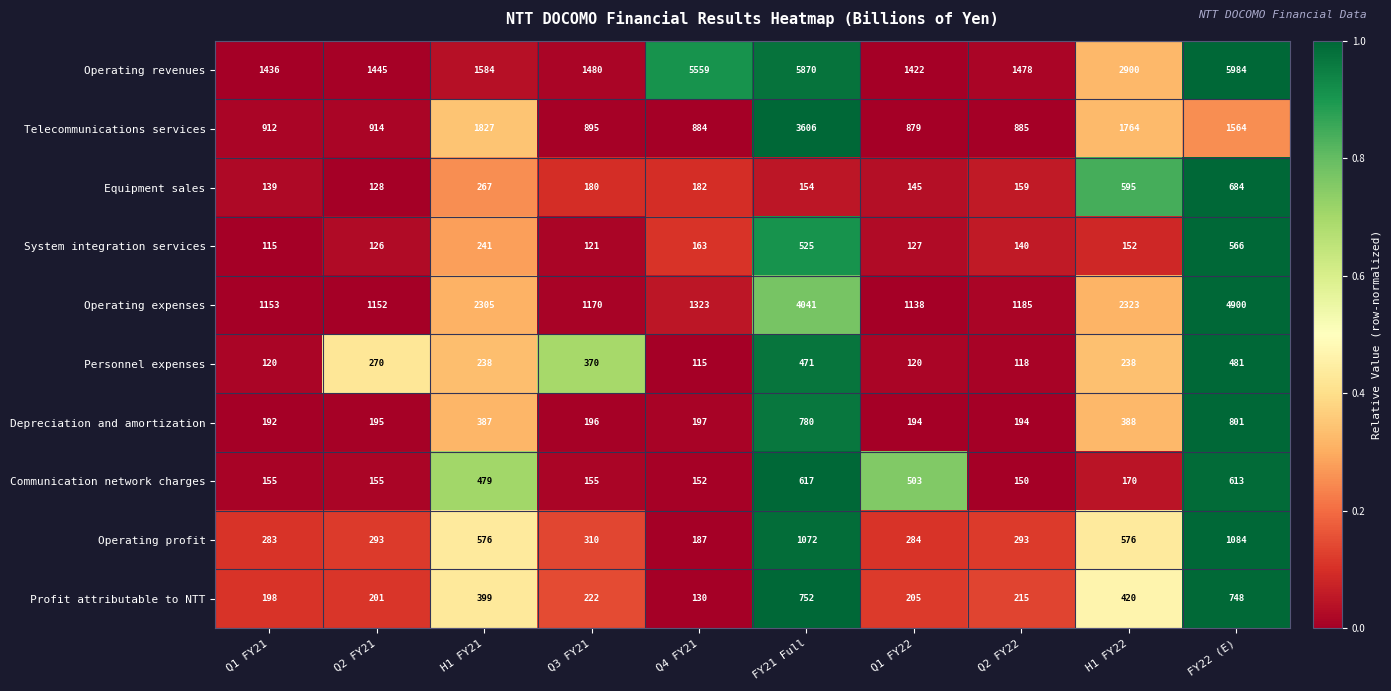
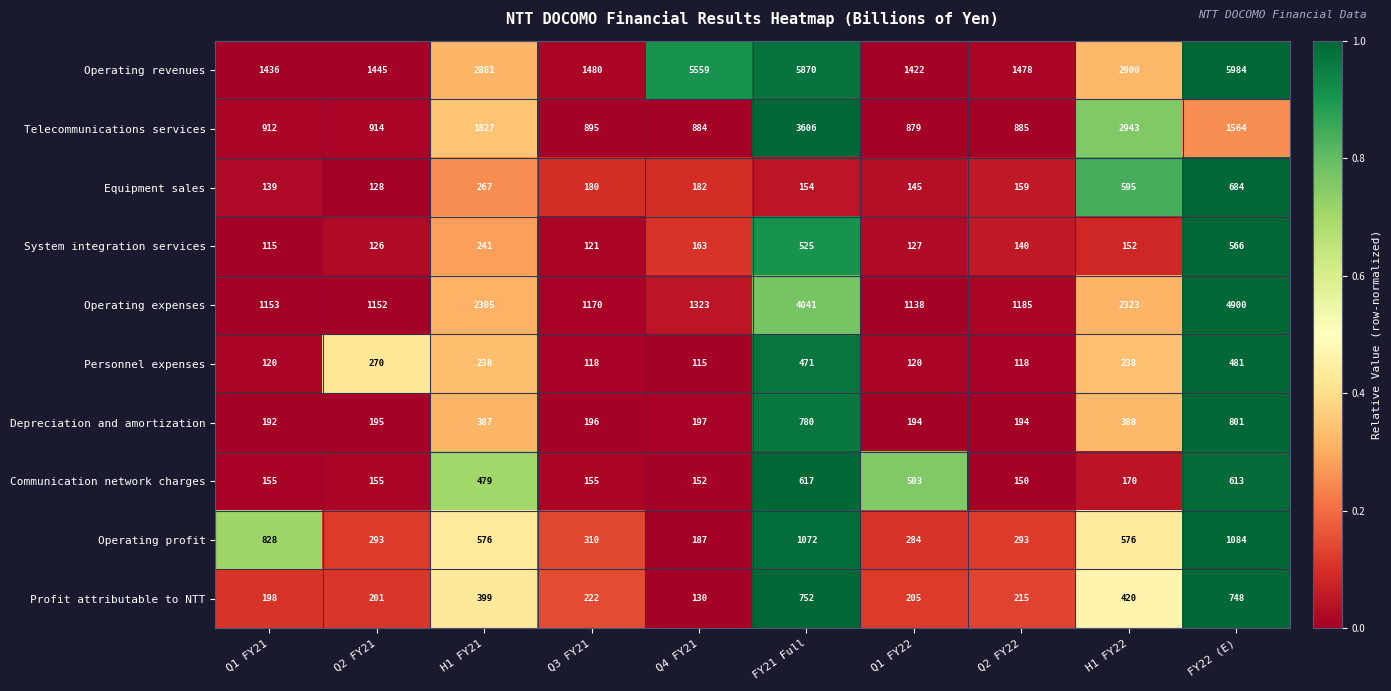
Operating revenues, H1 FY21: 1584 -> 2881
Telecommunications services, H1 FY22: 1764 -> 2943
Personnel expenses, Q3 FY21: 370 -> 118
Operating profit, Q1 FY21: 283 -> 828
